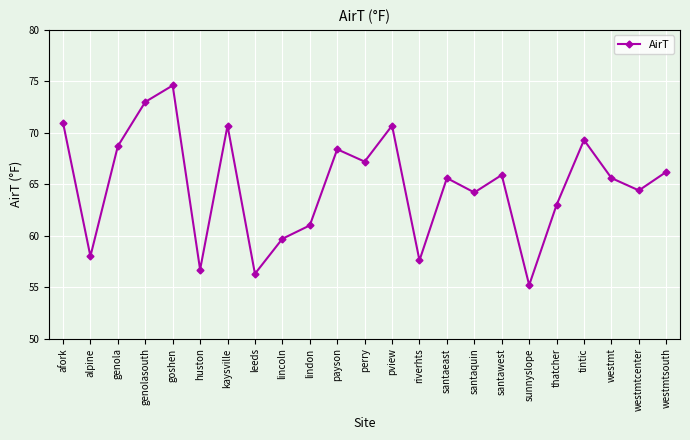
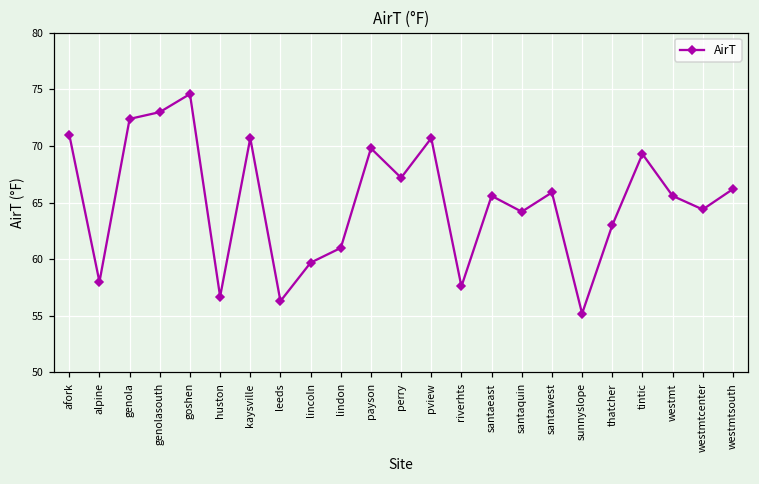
genola: 68.7 -> 72.4
payson: 68.4 -> 69.8
